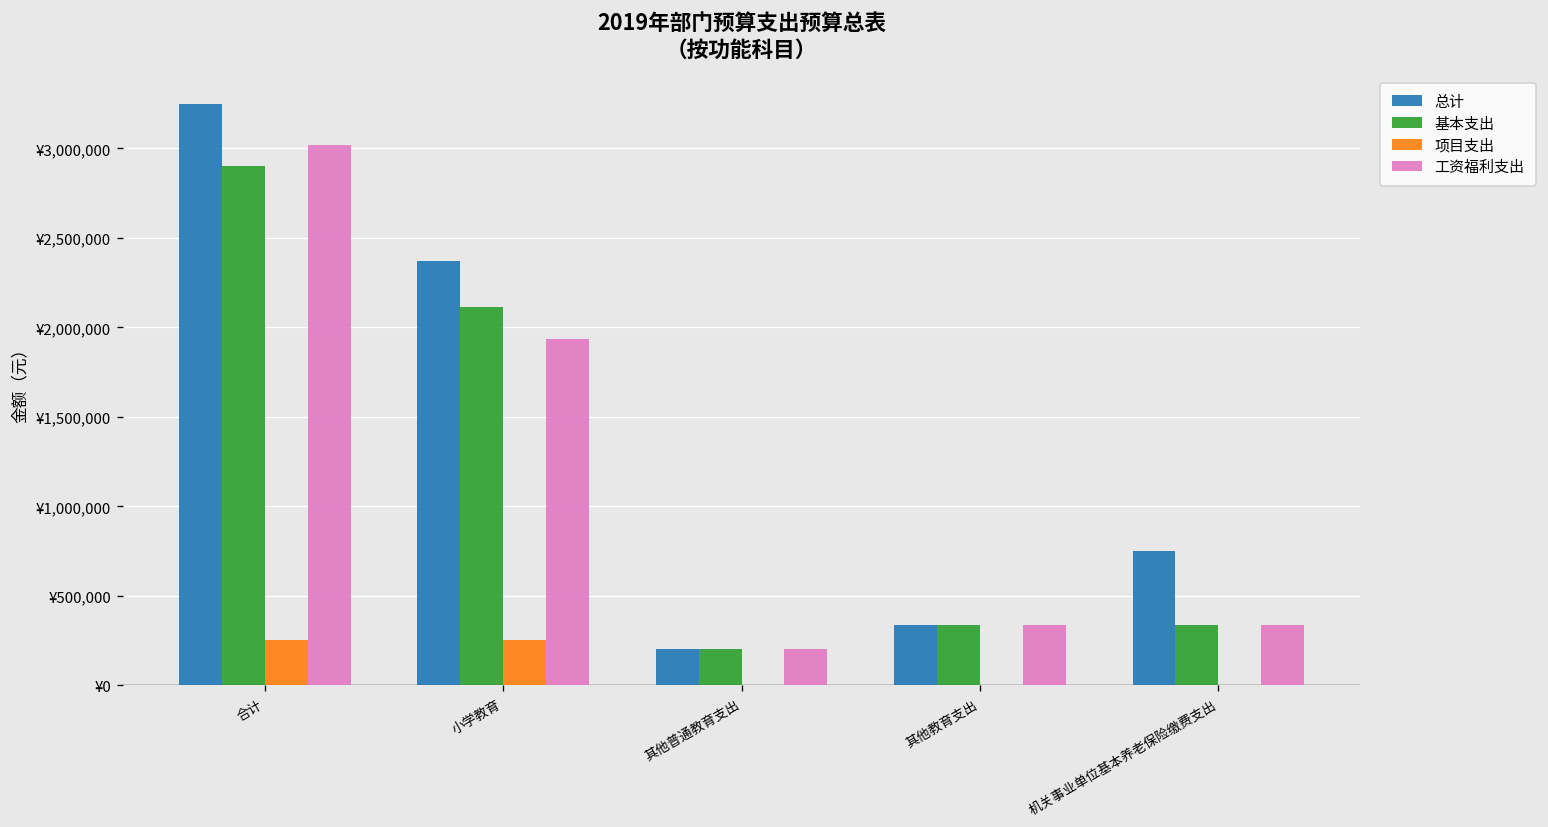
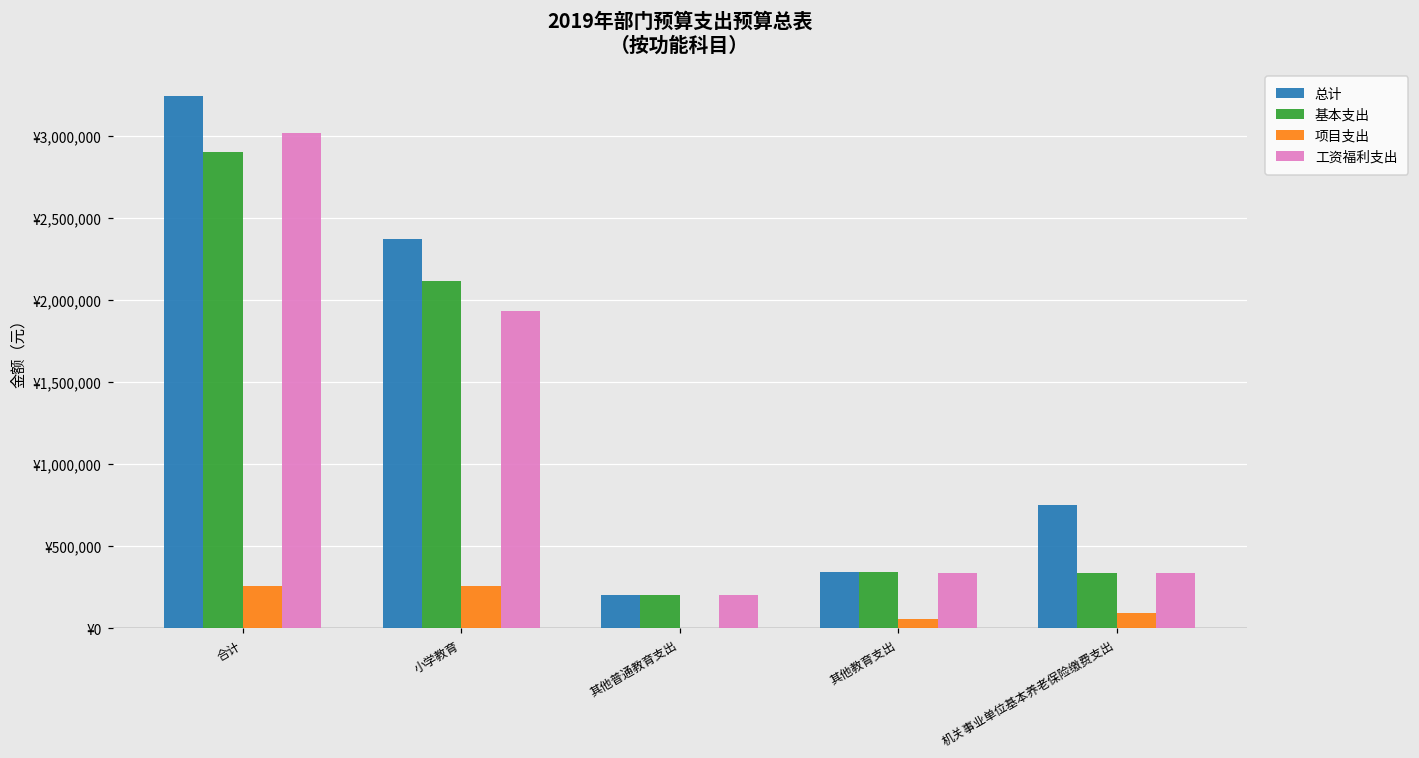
项目支出, 其他教育支出: ¥0 -> ¥60,000
项目支出, 机关事业单位基本养老保险缴费支出: ¥0 -> ¥90,000
